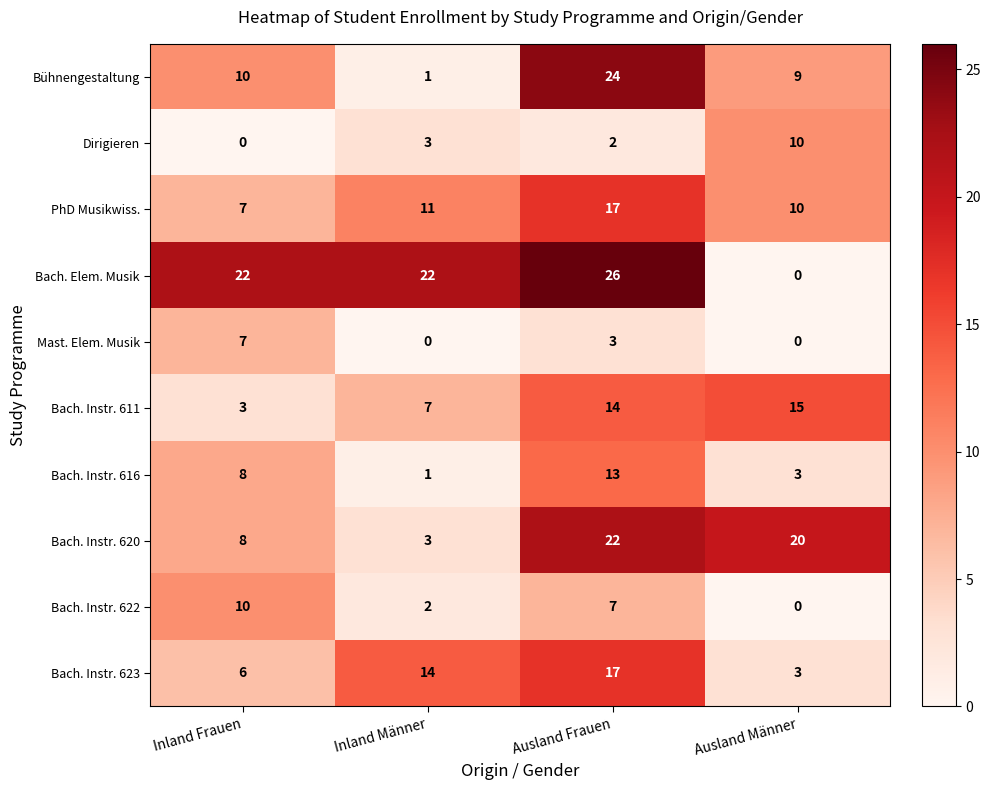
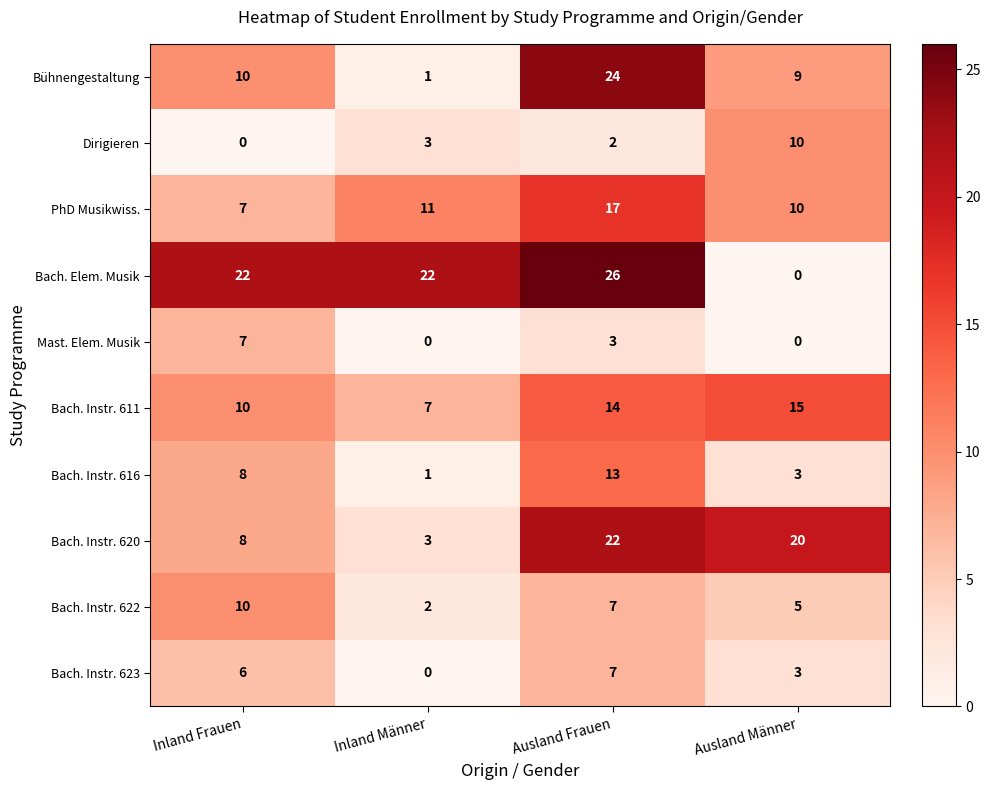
Bach. Instr. 611, Inland Frauen: 3 -> 10
Bach. Instr. 622, Ausland Männer: 0 -> 5
Bach. Instr. 623, Inland Männer: 14 -> 0
Bach. Instr. 623, Ausland Frauen: 17 -> 7
